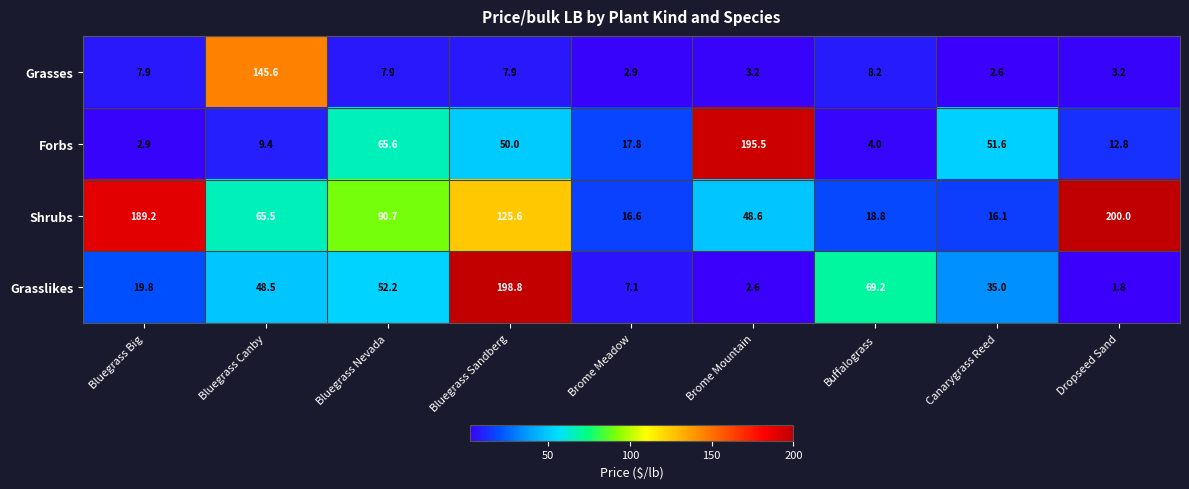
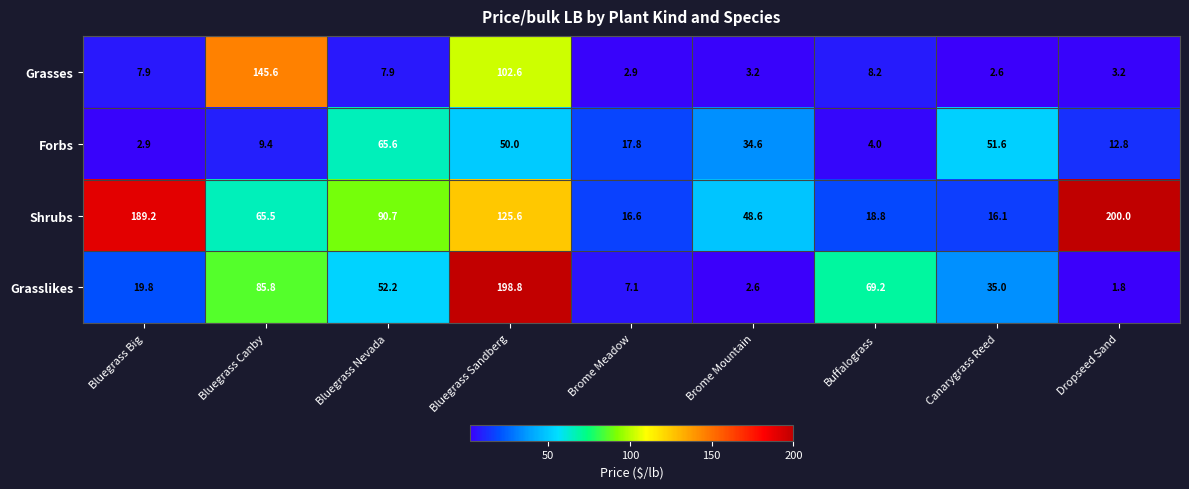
Grasses, Bluegrass Sandberg: 7.9 -> 102.6
Forbs, Brome Mountain: 195.5 -> 34.6
Grasslikes, Bluegrass Canby: 48.5 -> 85.8
